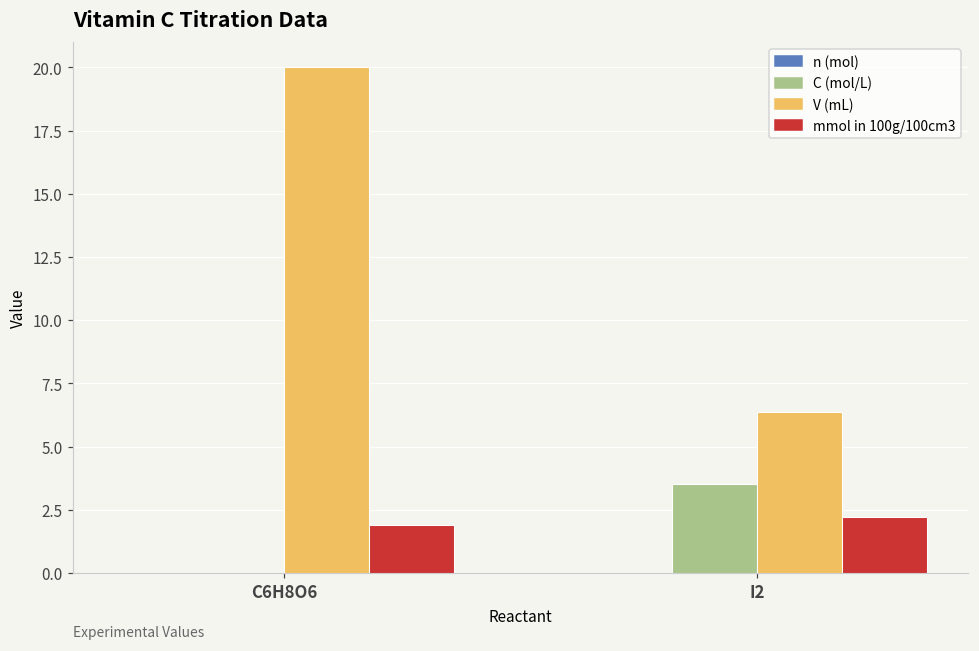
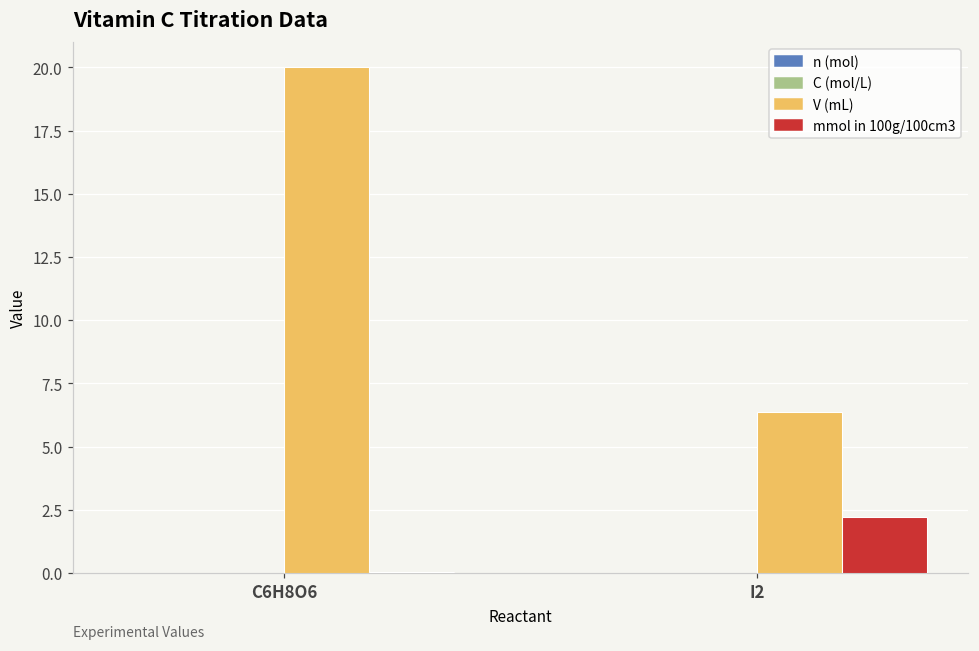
mmol in 100g/100cm3, C6H8O6: 1.9 -> 0.0
C (mol/L), I2: 3.5 -> 0.0
